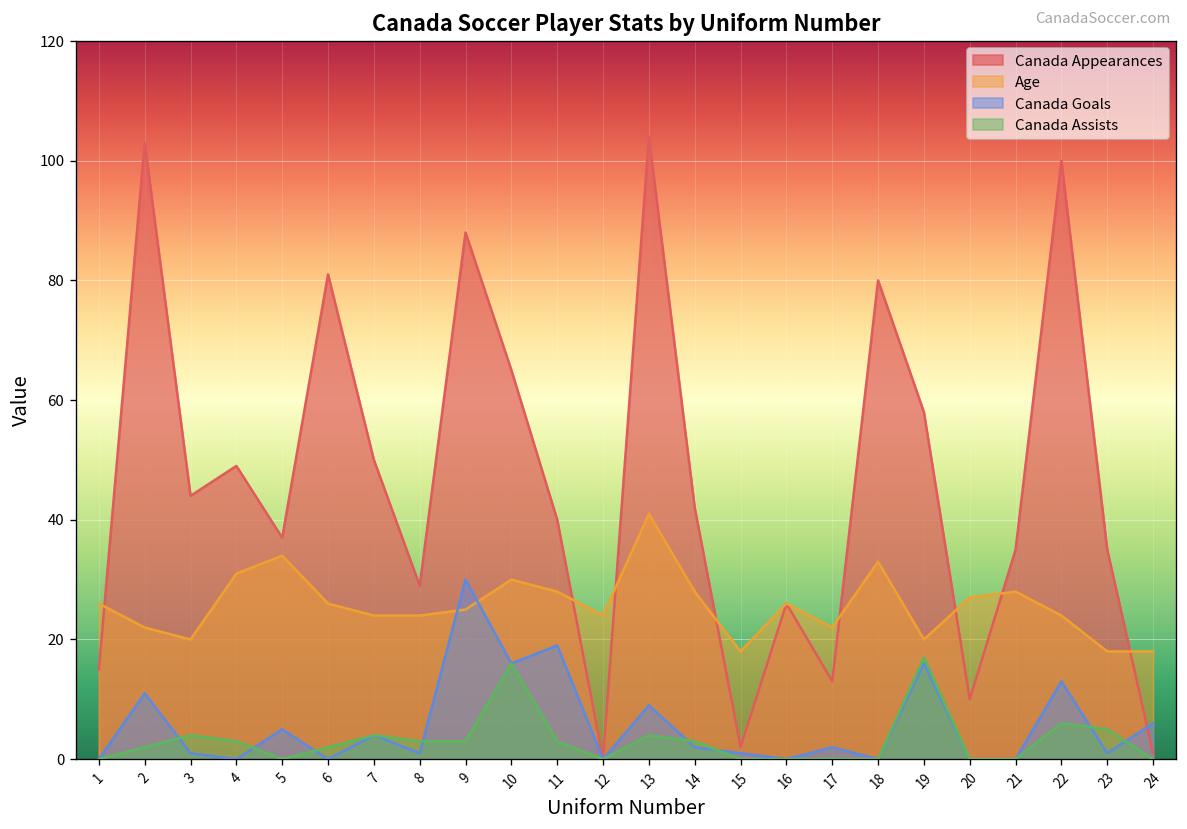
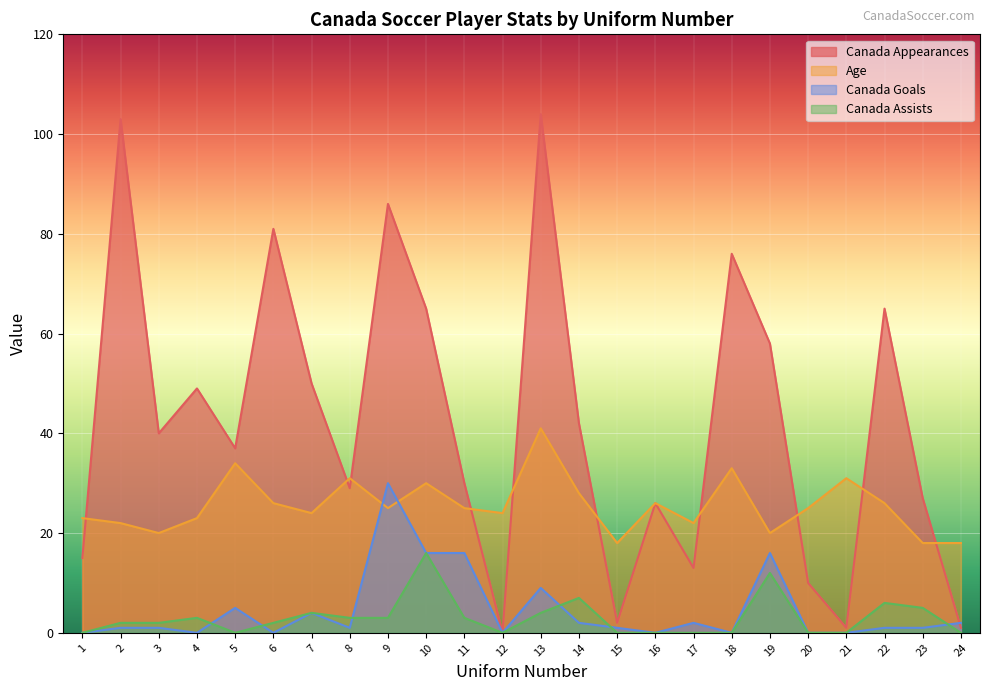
Age, 1: 26 -> 23
Canada Goals, 2: 11 -> 1
Canada Appearances, 3: 44 -> 40
Canada Assists, 3: 4 -> 2
Age, 4: 31 -> 23
Age, 8: 24 -> 31
Canada Appearances, 9: 88 -> 86
Canada Appearances, 11: 40 -> 30
Age, 11: 28 -> 25
Canada Goals, 11: 19 -> 16
Canada Assists, 14: 3 -> 7
Canada Appearances, 18: 80 -> 76
Canada Assists, 19: 17 -> 12
Age, 20: 27 -> 25
Canada Appearances, 21: 35 -> 1
Age, 21: 28 -> 31
Canada Appearances, 22: 100 -> 65
Age, 22: 24 -> 26
Canada Goals, 22: 13 -> 1
Canada Appearances, 23: 35 -> 27
Canada Goals, 24: 6 -> 2
